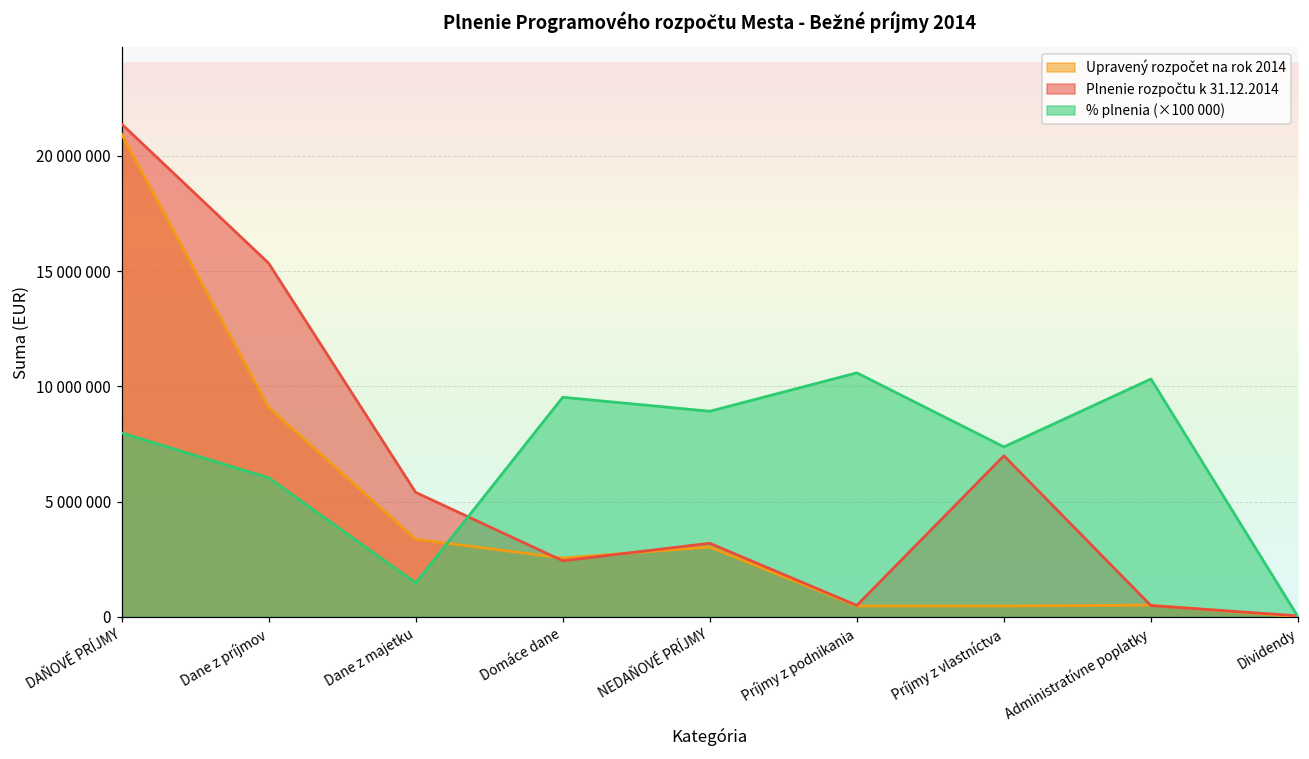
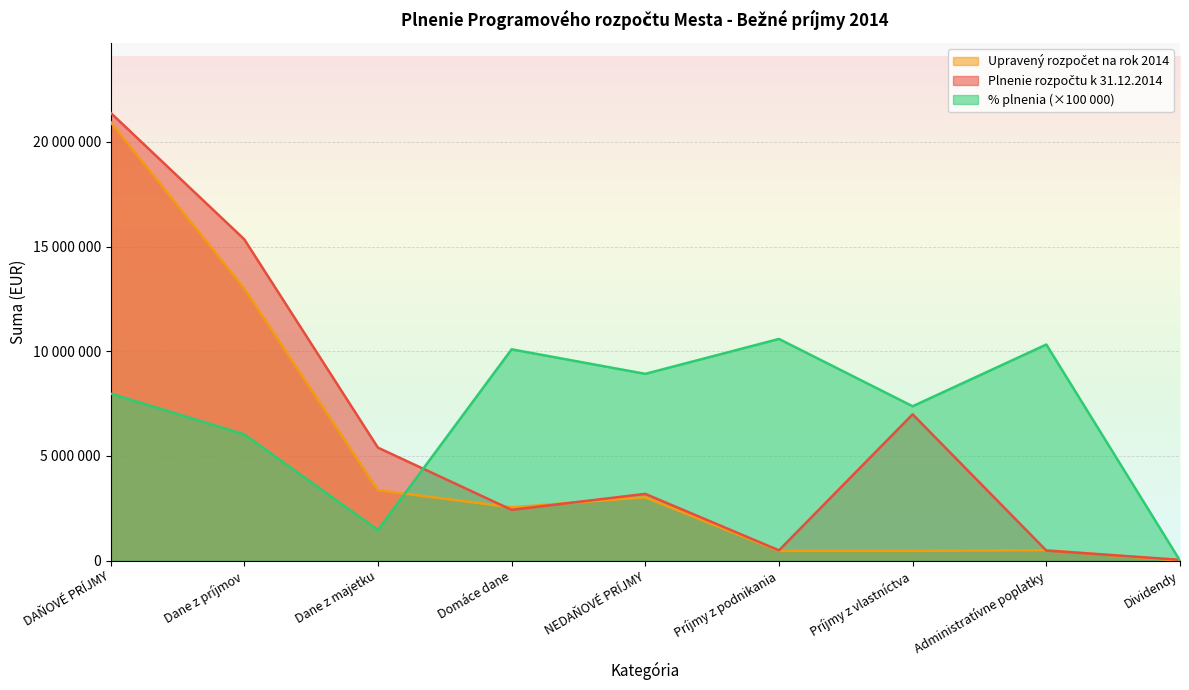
Upravený rozpočet na rok 2014, Dane z príjmov: 9100000 -> 13000000
% plnenia (×100 000), Domáce dane: 9500000 -> 10100000
